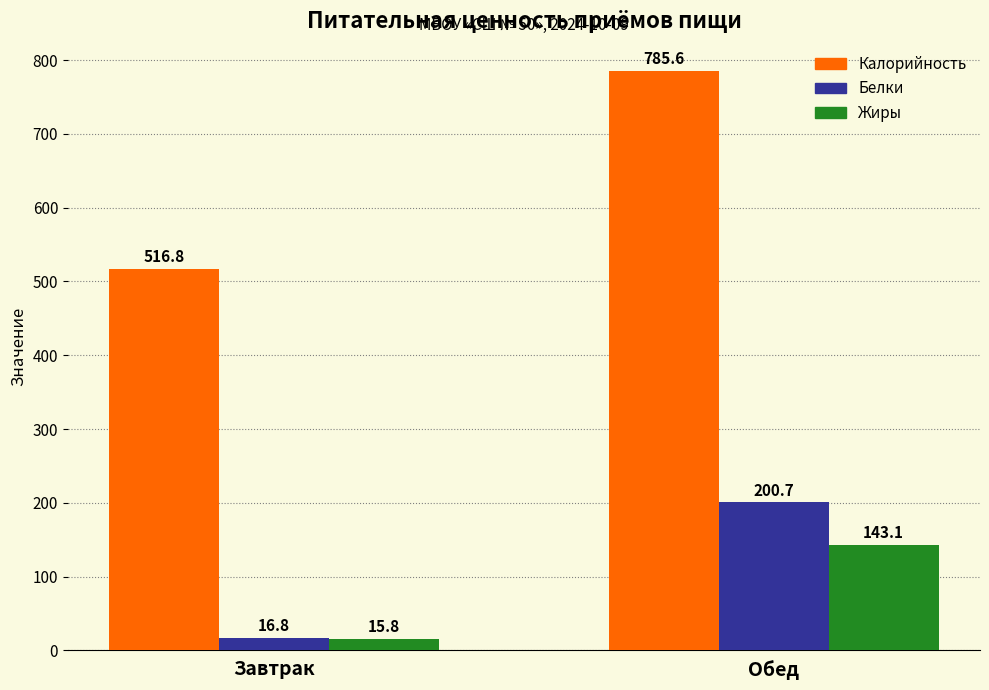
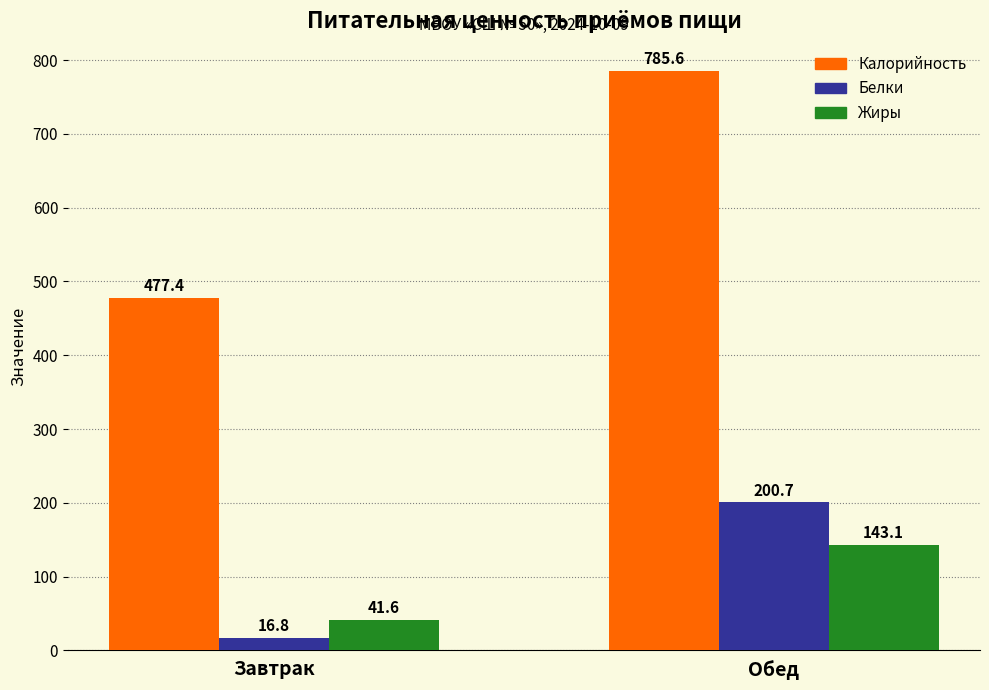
Калорийность, Завтрак: 516.8 -> 477.4
Жиры, Завтрак: 15.8 -> 41.6
